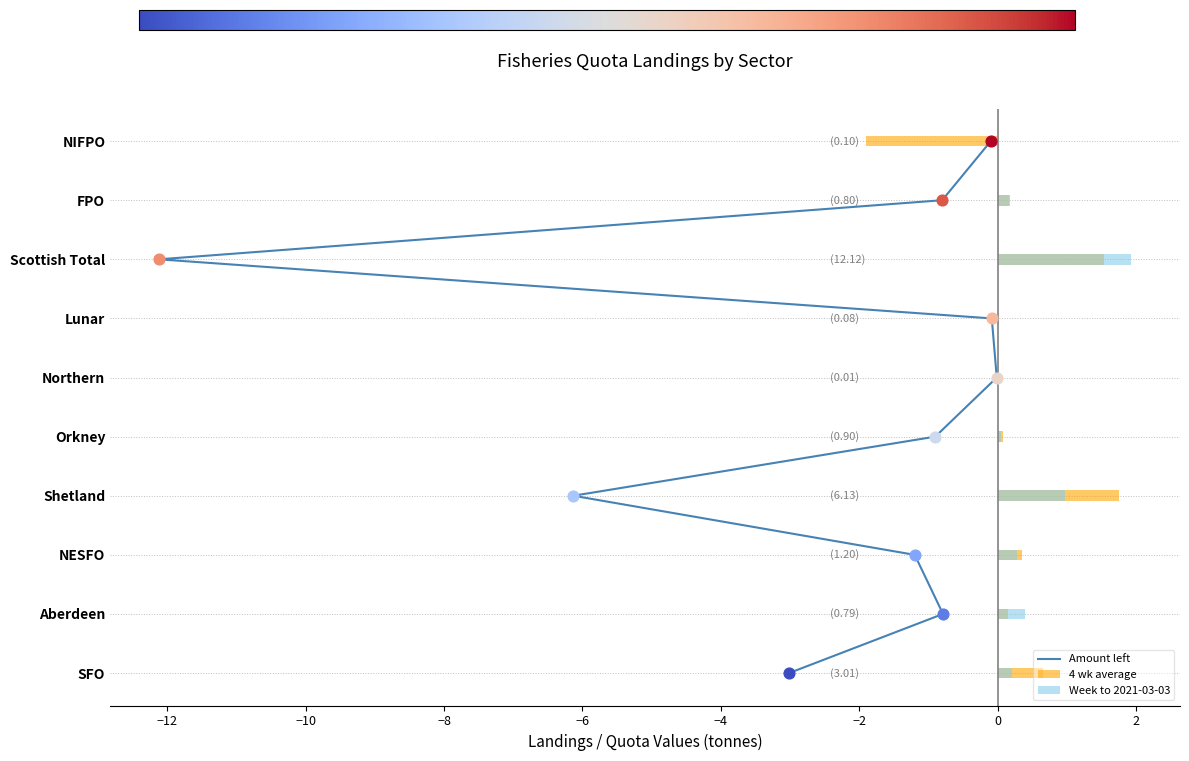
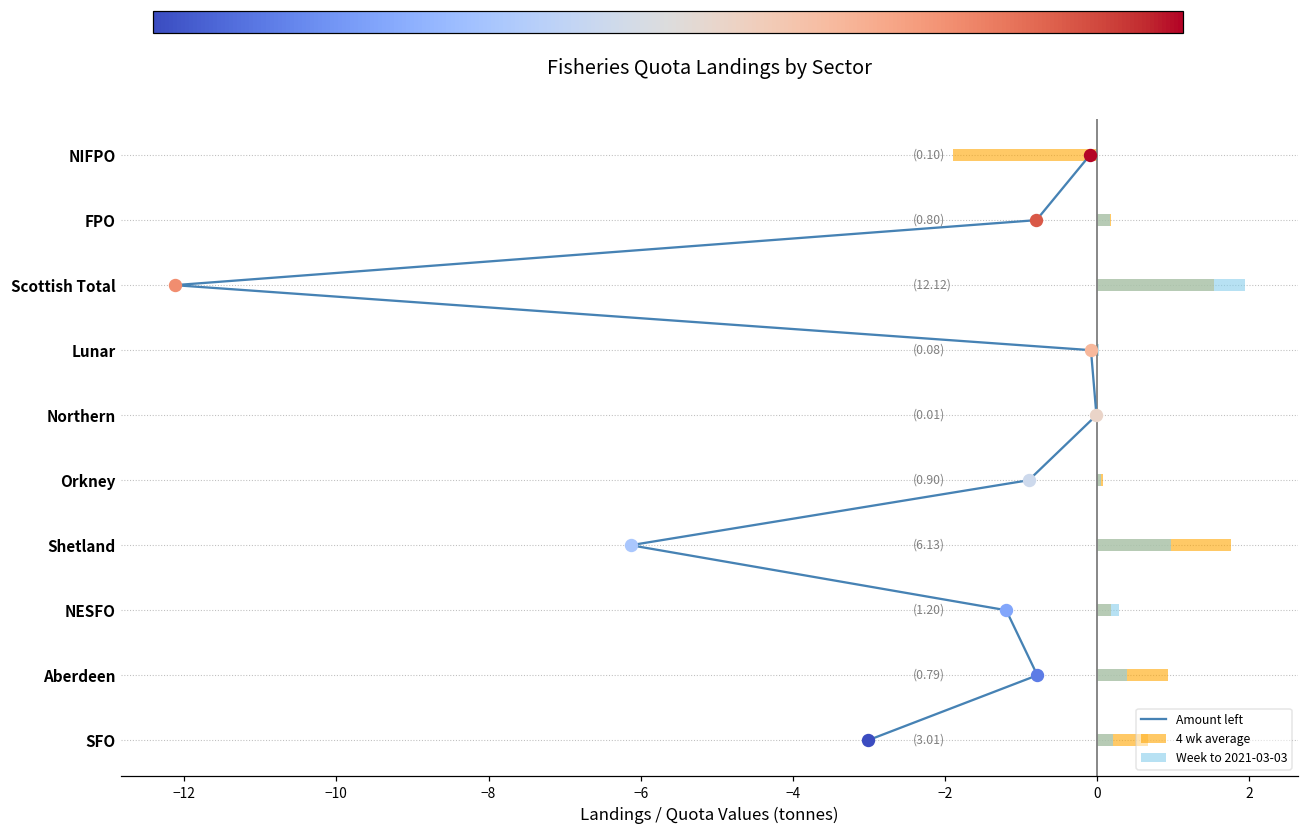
4 wk average, NESFO: 0.4 -> 0.2
4 wk average, Aberdeen: 0.1 -> 0.9
